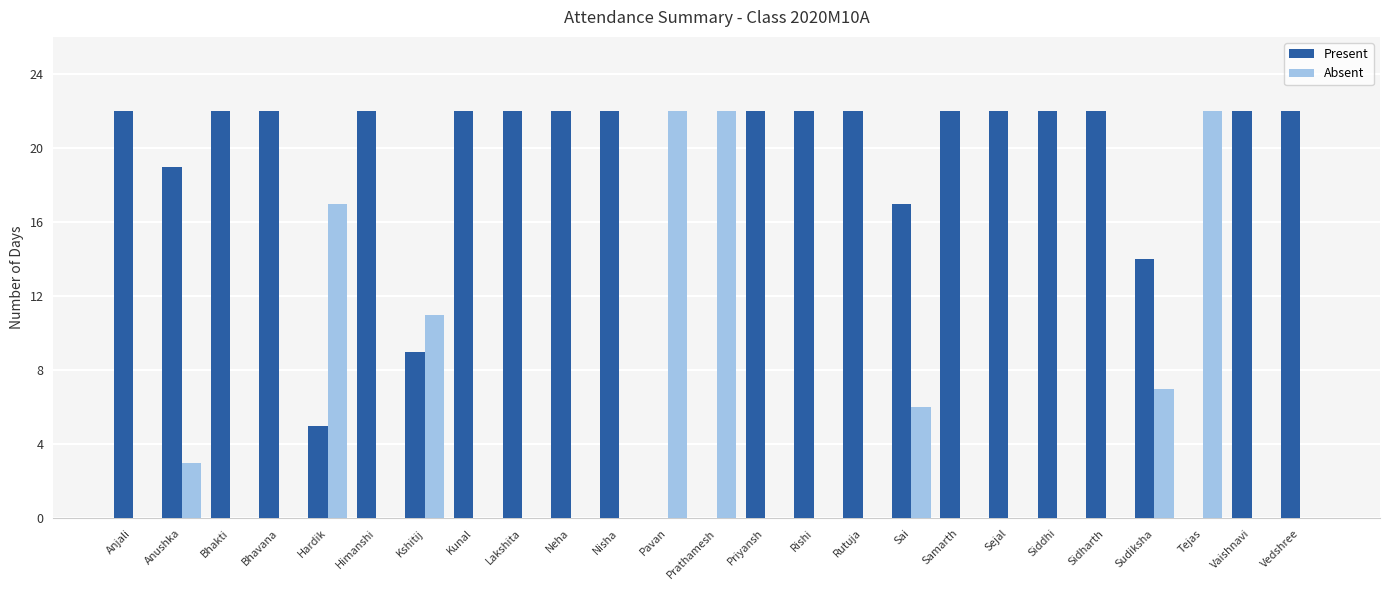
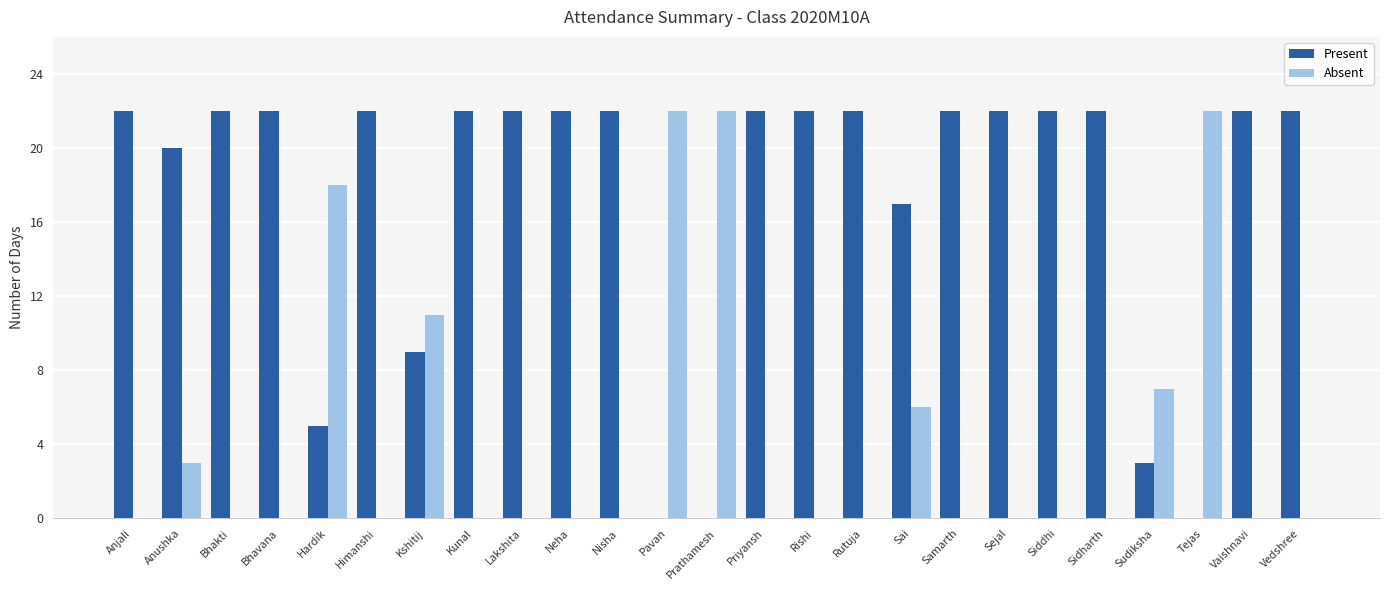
Present, Anushka: 19 -> 20
Absent, Hardik: 17 -> 18
Present, Sudiksha: 14 -> 3
